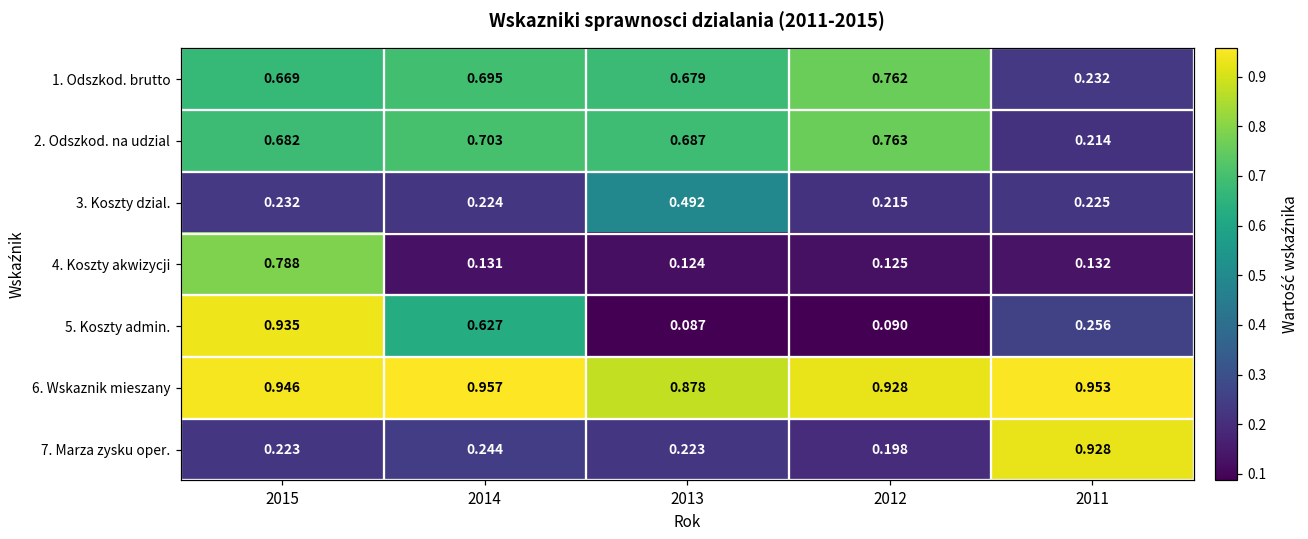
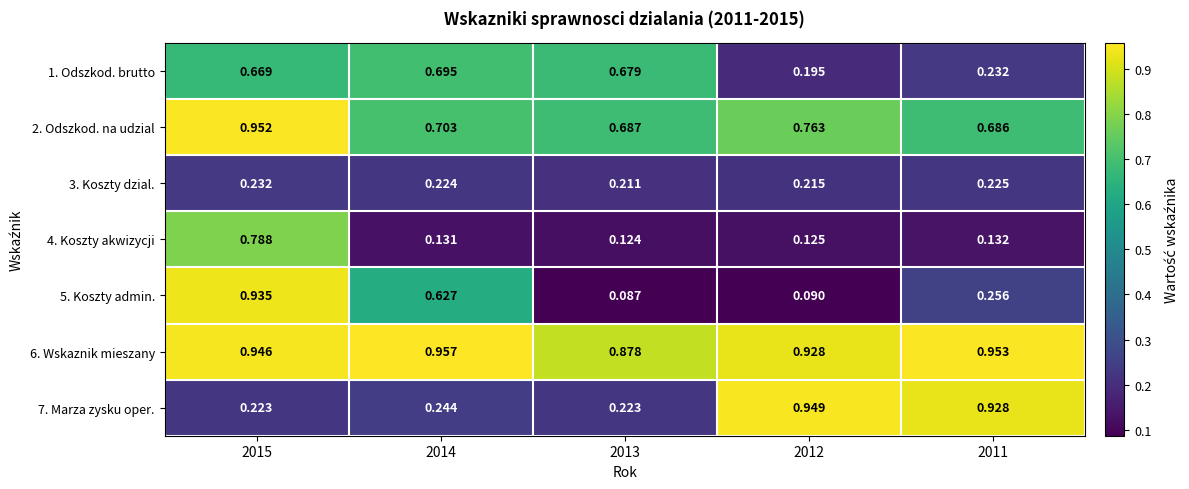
1. Odszkod. brutto, 2012: 0.762 -> 0.195
2. Odszkod. na udzial, 2015: 0.682 -> 0.952
2. Odszkod. na udzial, 2011: 0.214 -> 0.686
3. Koszty dzial., 2013: 0.492 -> 0.211
7. Marza zysku oper., 2012: 0.198 -> 0.949
